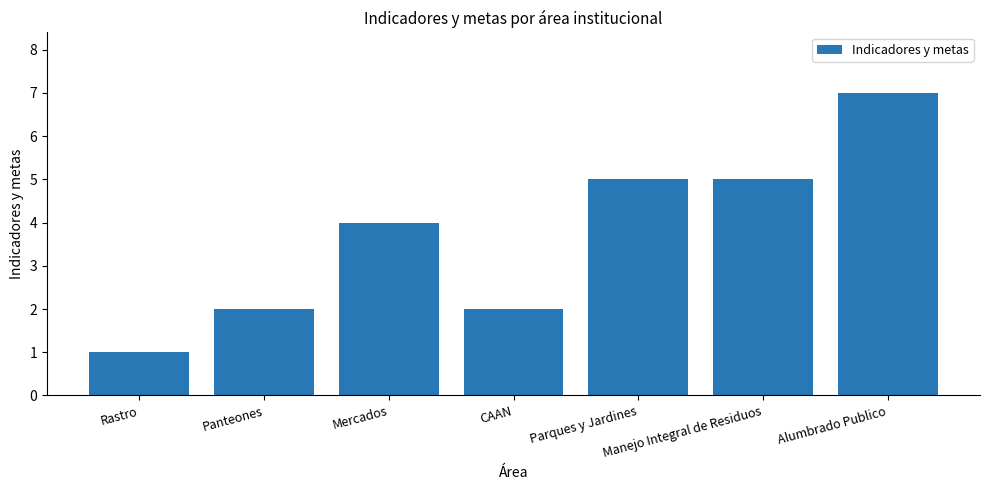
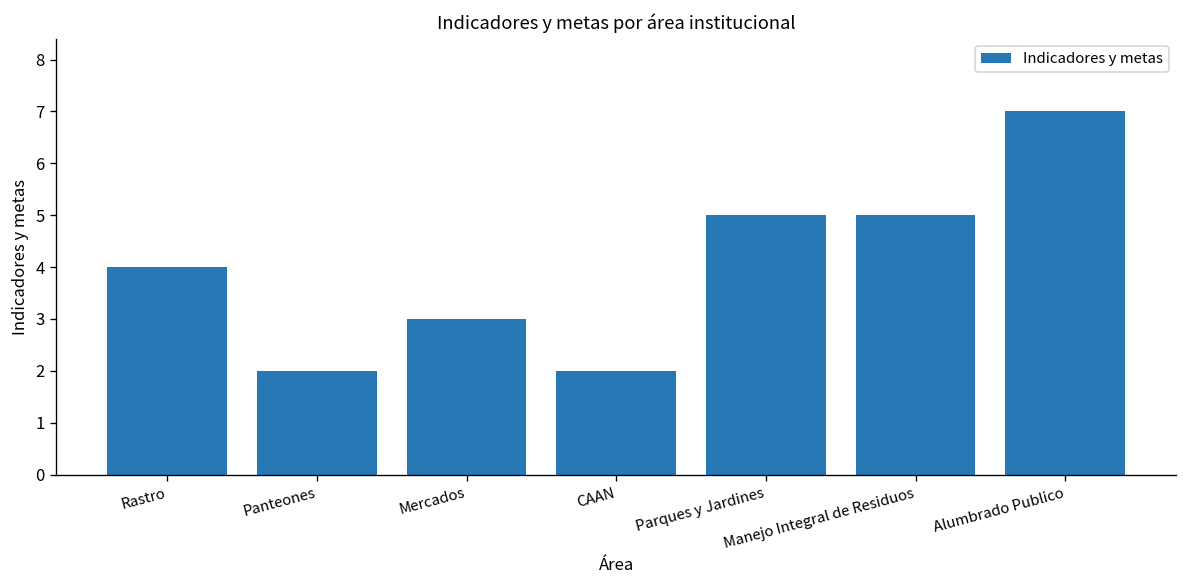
Rastro: 1 -> 4
Mercados: 4 -> 3
